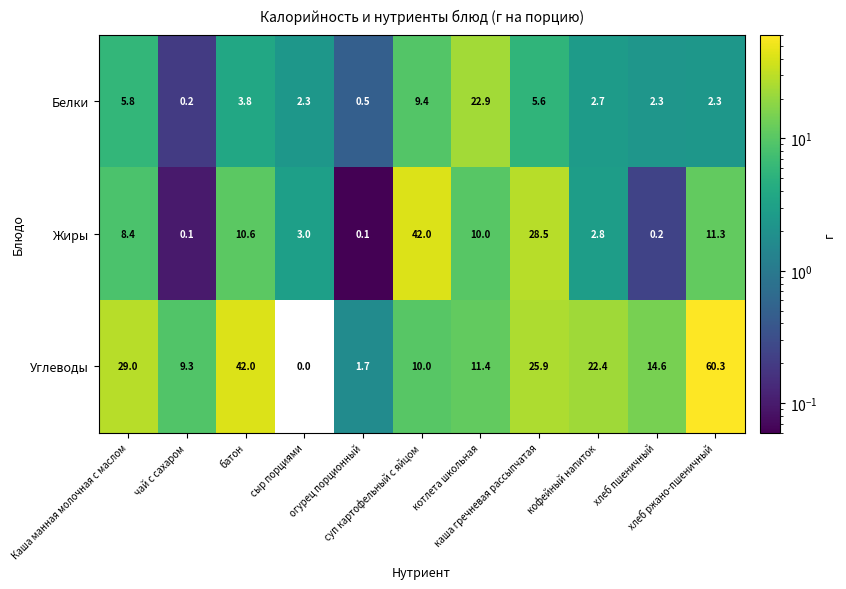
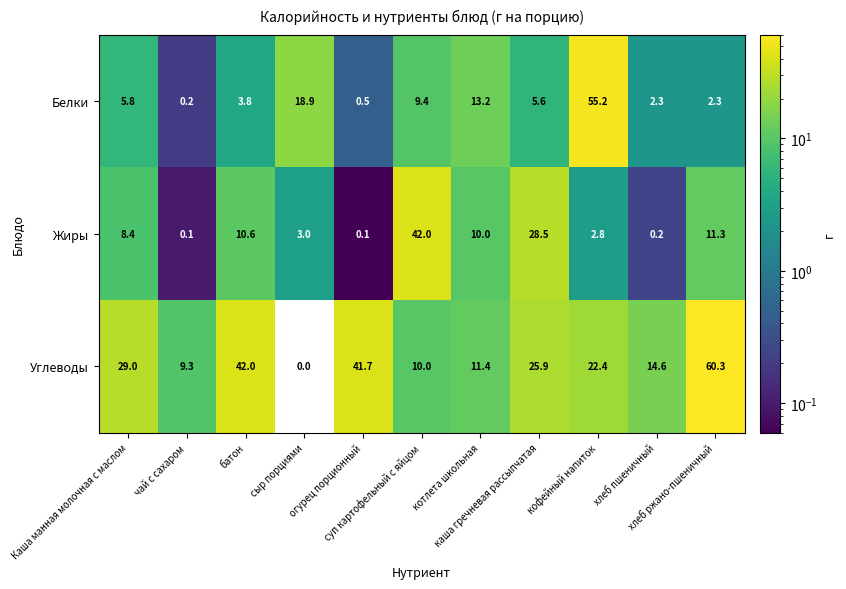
Белки, сыр порциями: 2.3 -> 18.9
Белки, котлета школьная: 22.9 -> 13.2
Белки, кофейный напиток: 2.7 -> 55.2
Углеводы, огурец порционный: 1.7 -> 41.7
